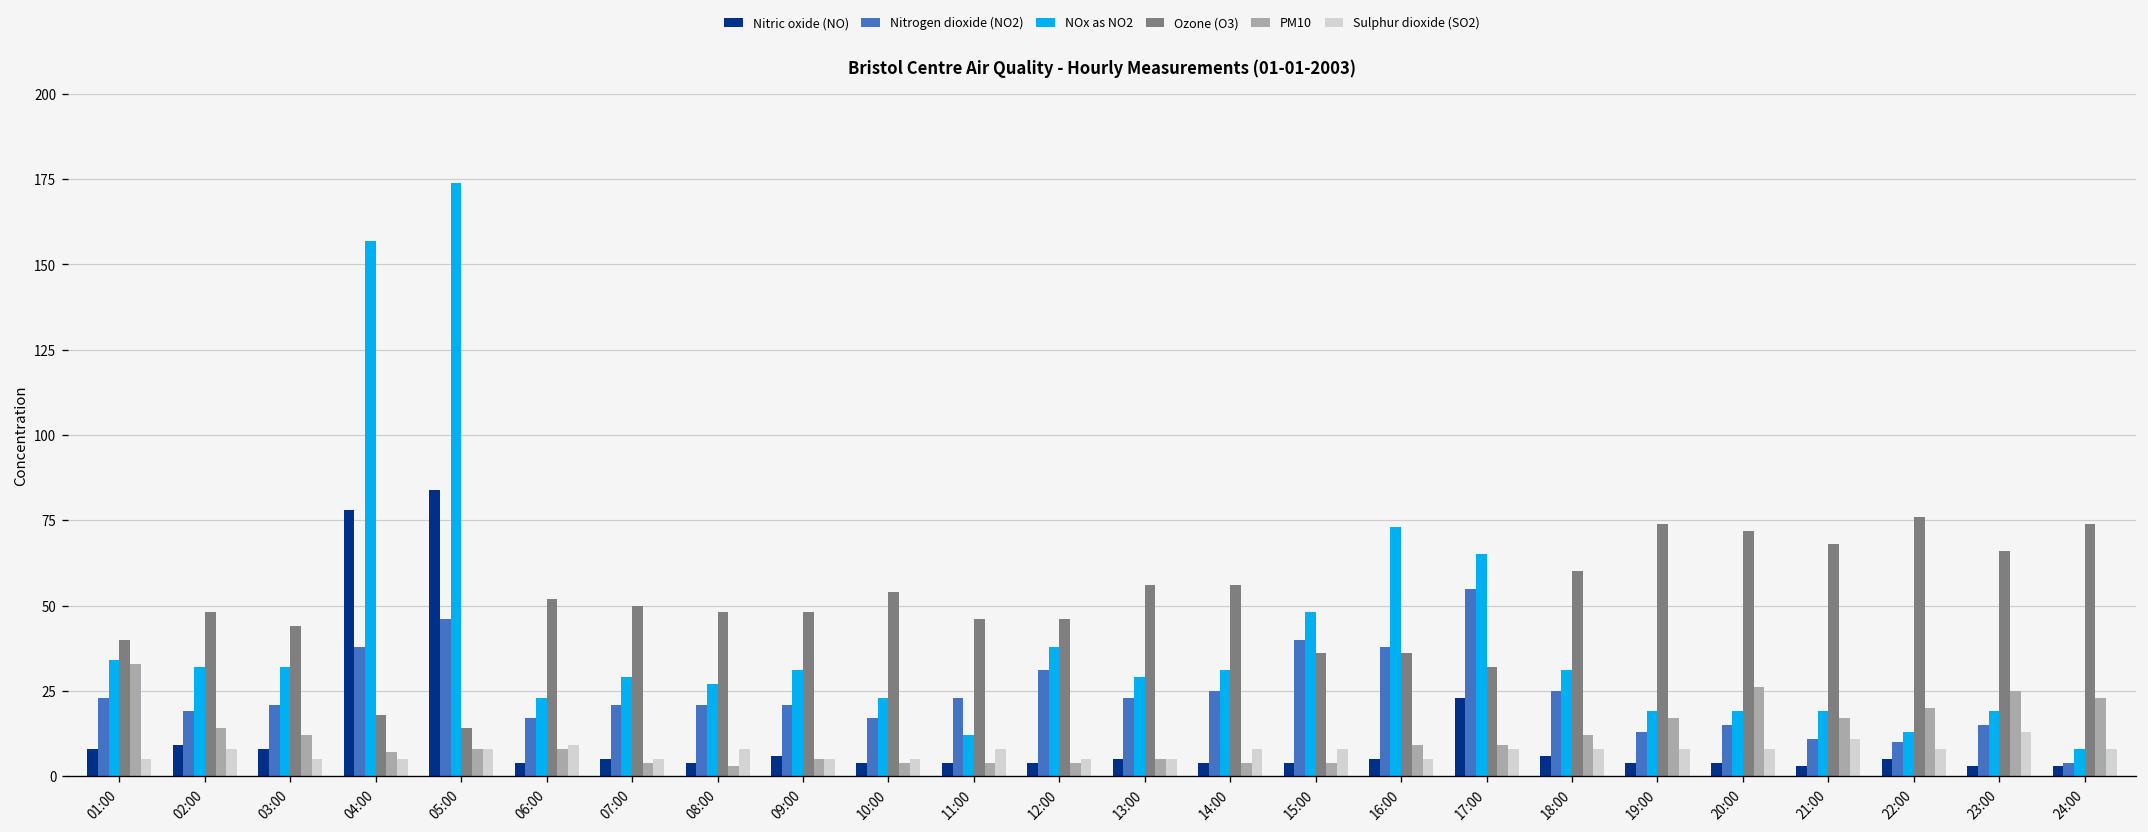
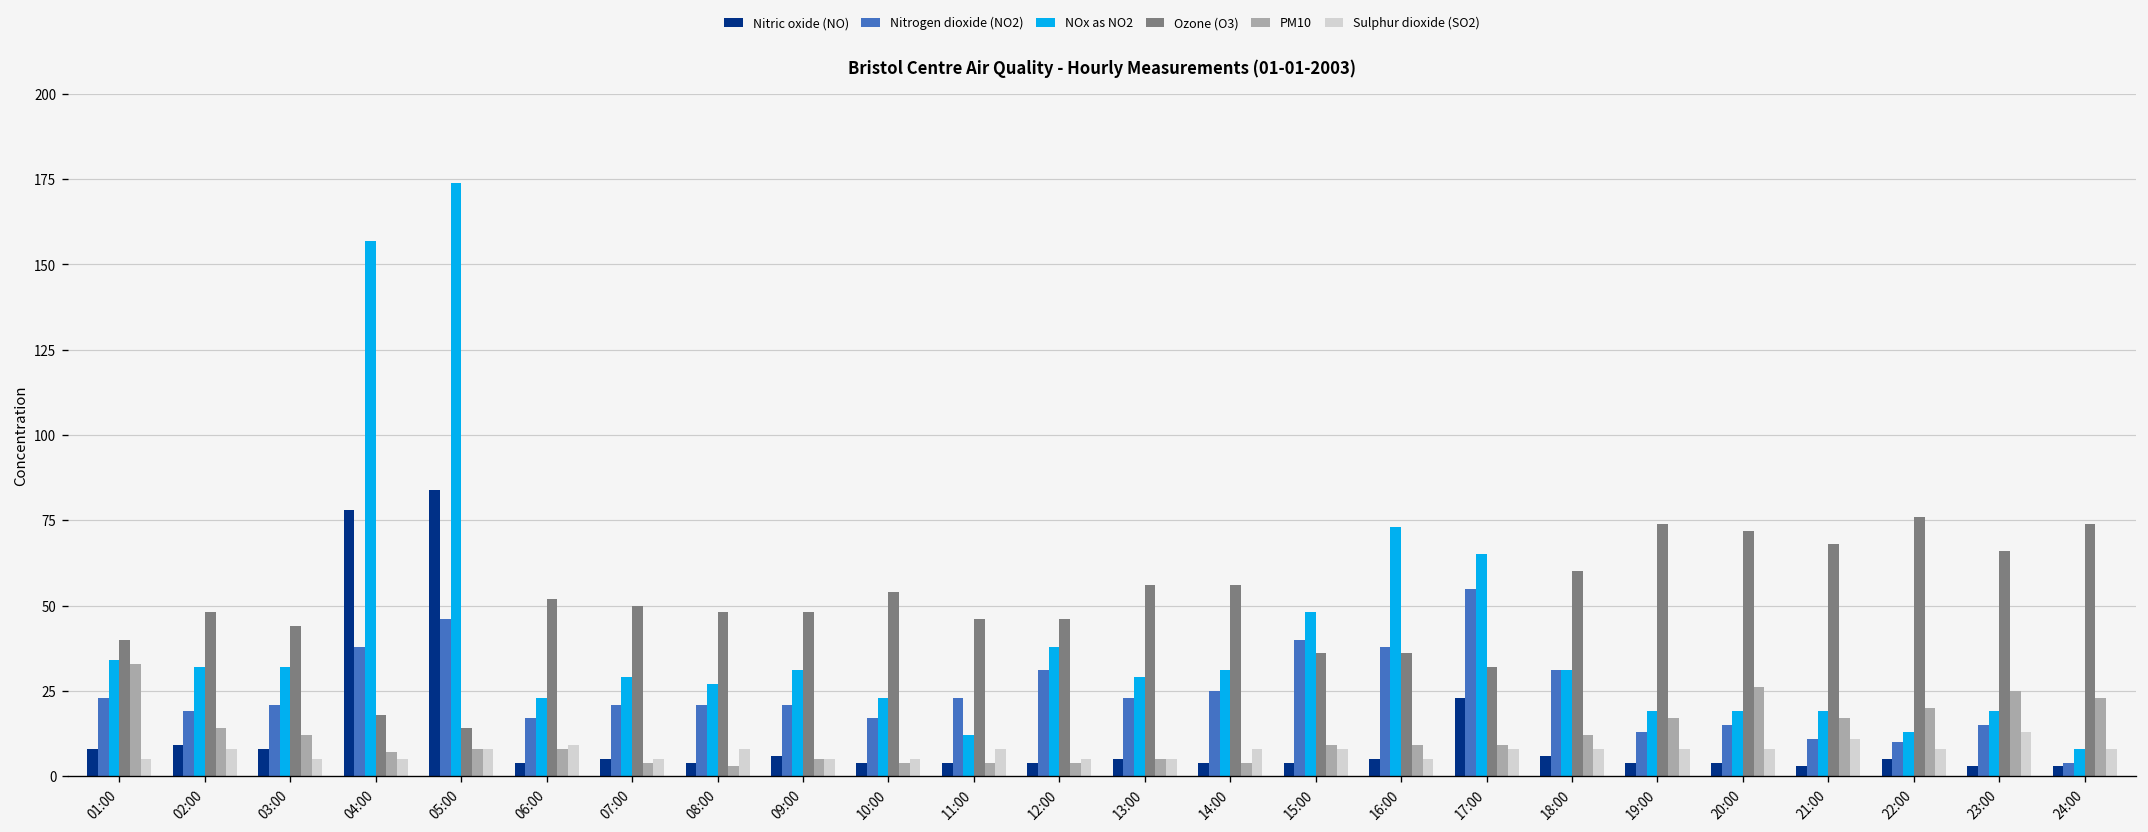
PM10, 15:00: 4 -> 9
Nitrogen dioxide (NO2), 18:00: 25 -> 31
